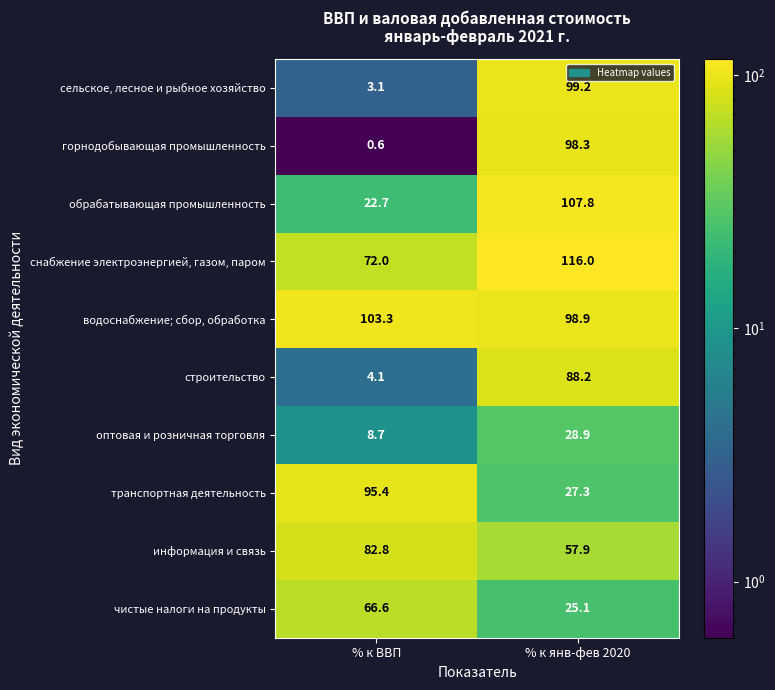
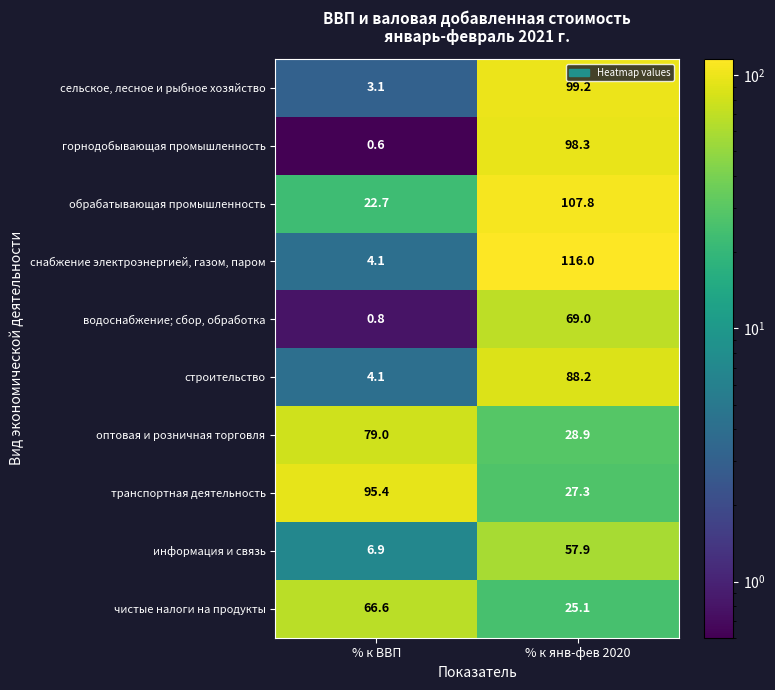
снабжение электроэнергией, газом, паром, % к ВВП: 72.0 -> 4.1
водоснабжение; сбор, обработка, % к ВВП: 103.3 -> 0.8
водоснабжение; сбор, обработка, % к янв-фев 2020: 98.9 -> 69.0
оптовая и розничная торговля, % к ВВП: 8.7 -> 79.0
информация и связь, % к ВВП: 82.8 -> 6.9
